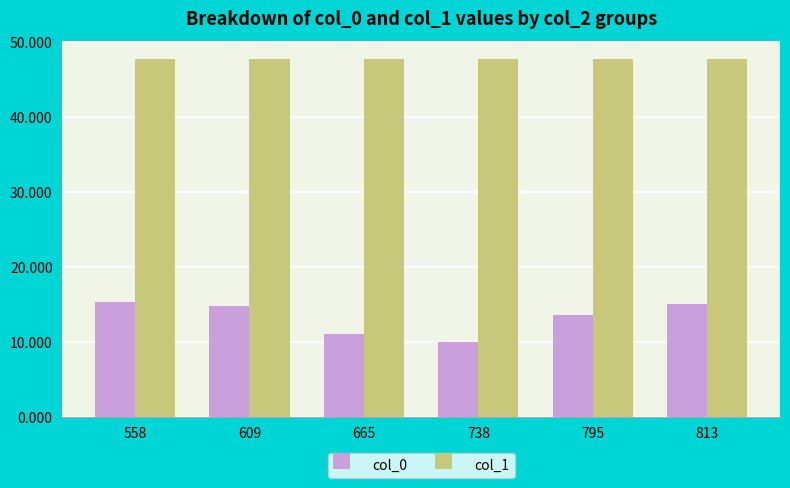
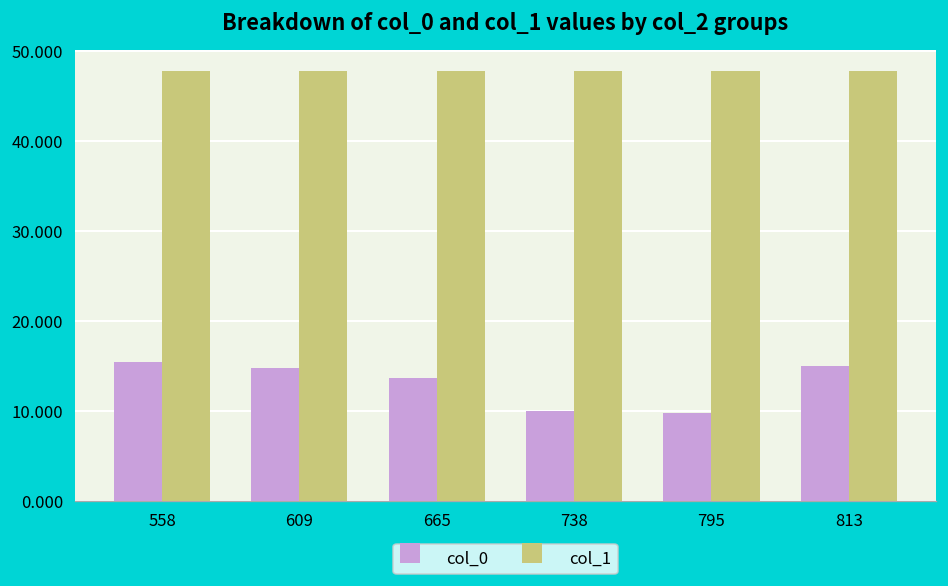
col_0, 665: 11 -> 14
col_0, 795: 14 -> 10
